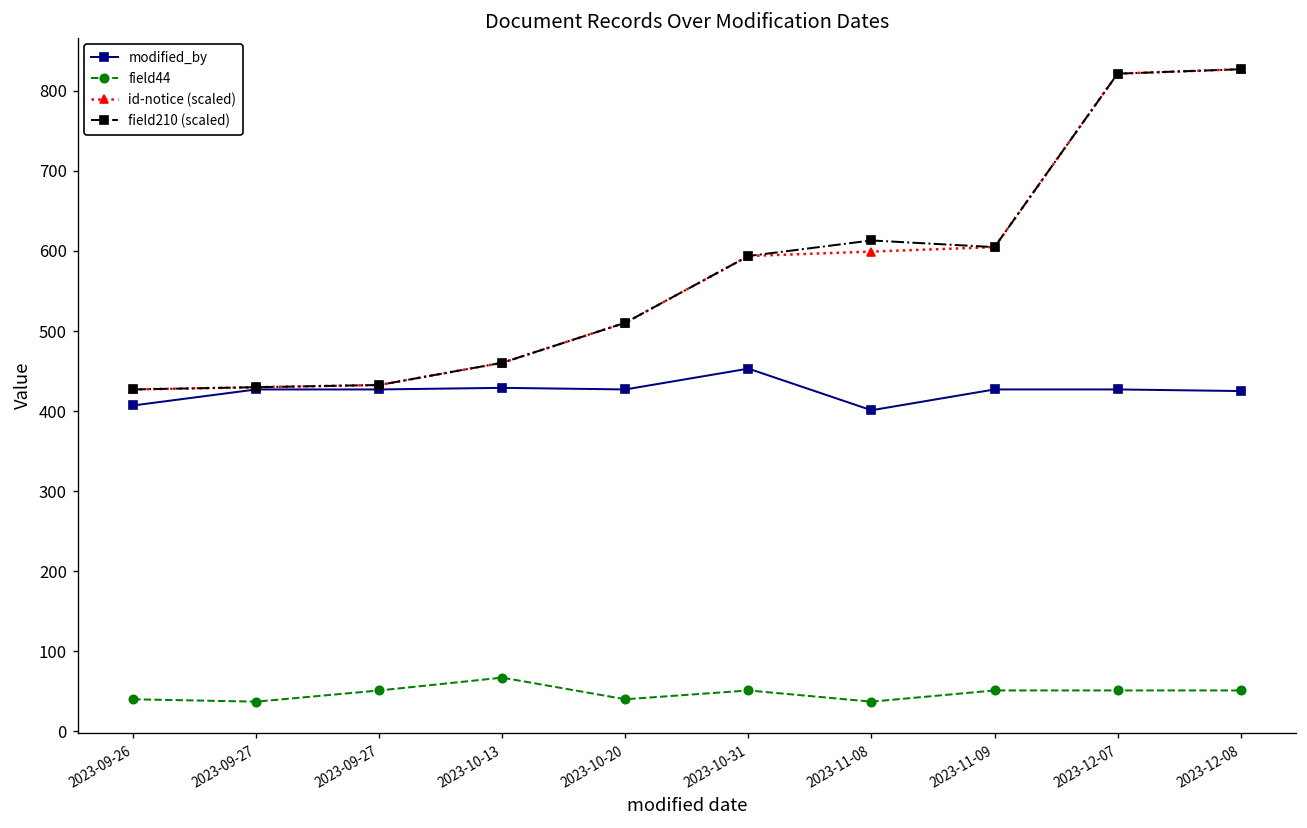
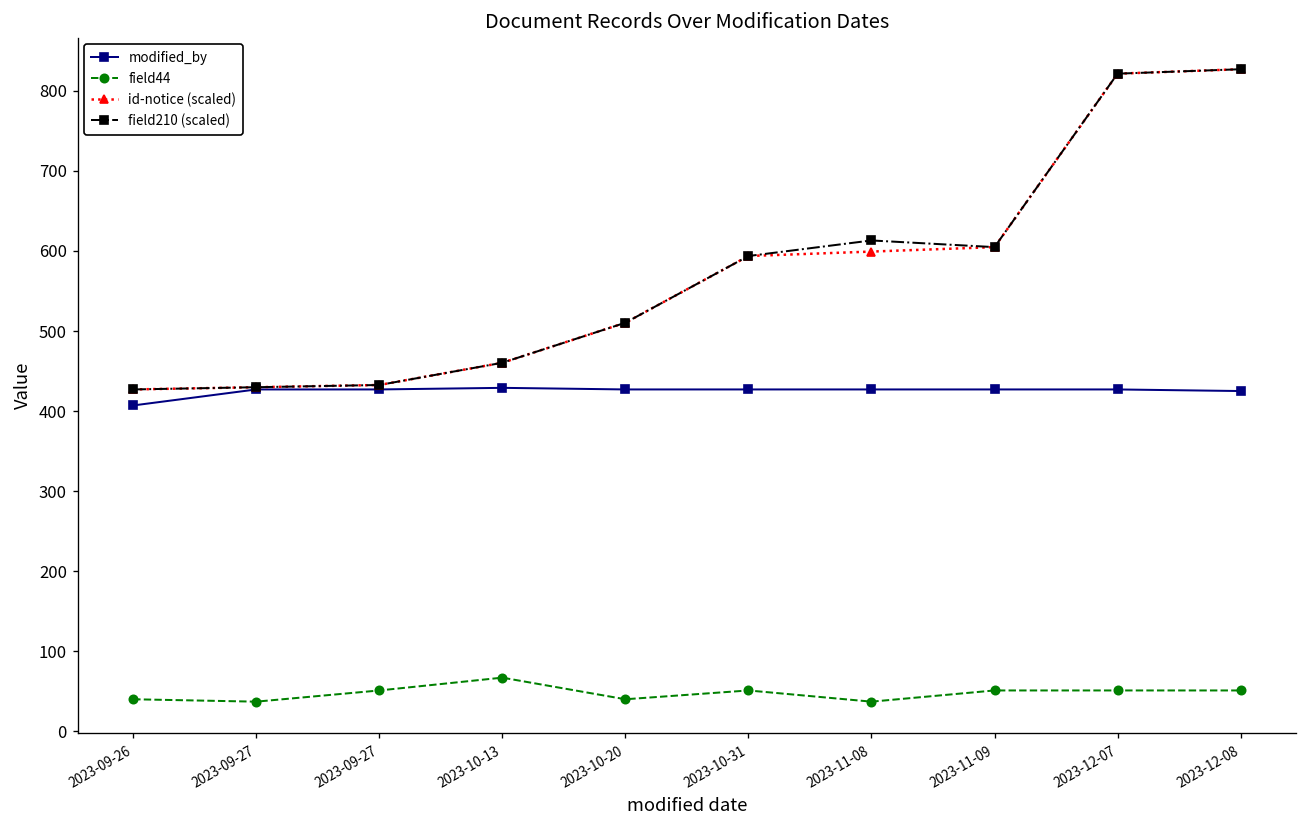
modified_by, 2023-10-31: 450 -> 430
modified_by, 2023-11-08: 400 -> 430
